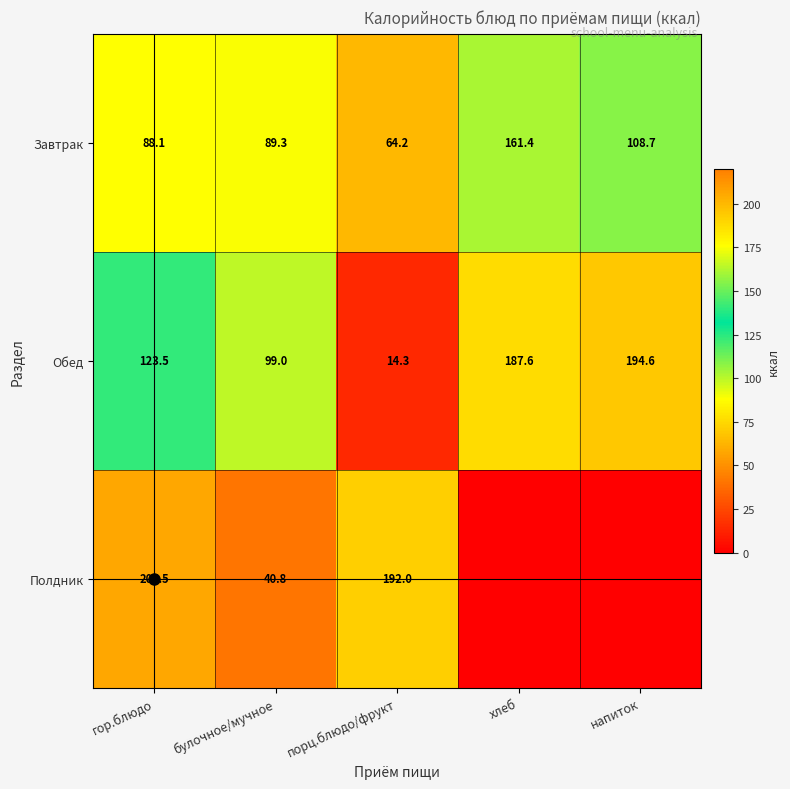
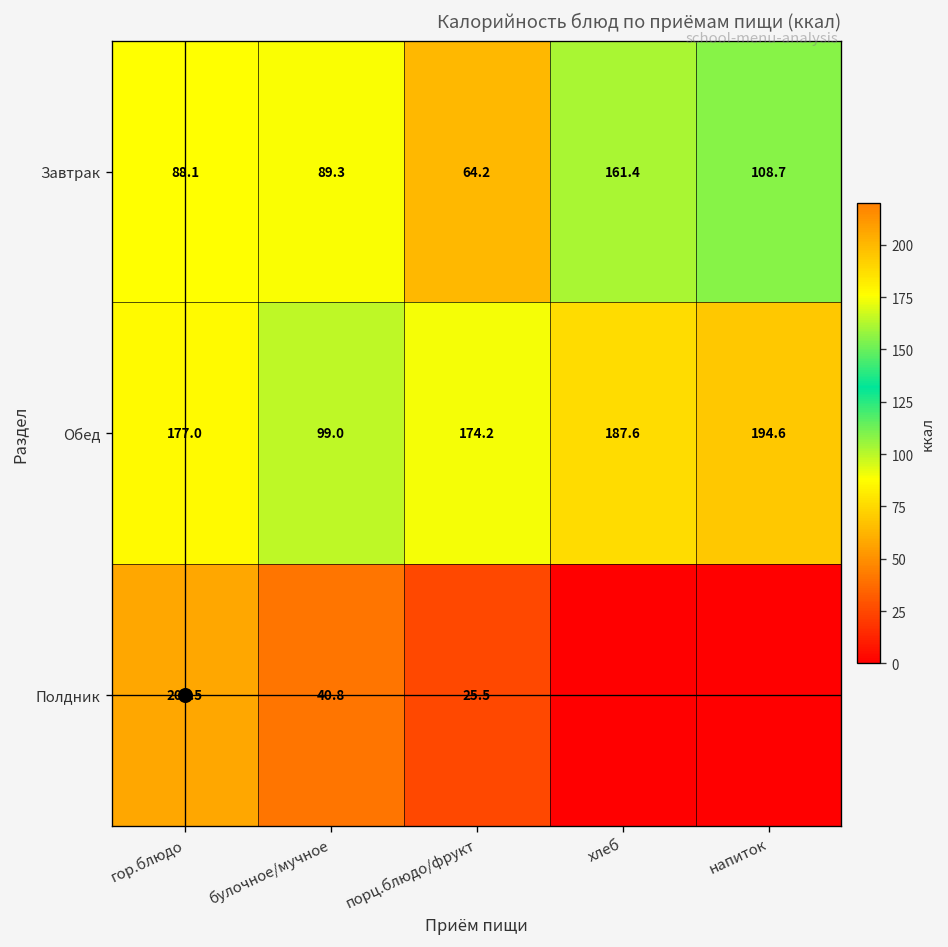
Обед, гор.блюдо: 123.5 -> 177.0
Обед, порц.блюдо/фрукт: 14.3 -> 174.2
Полдник, порц.блюдо/фрукт: 192.0 -> 25.5
